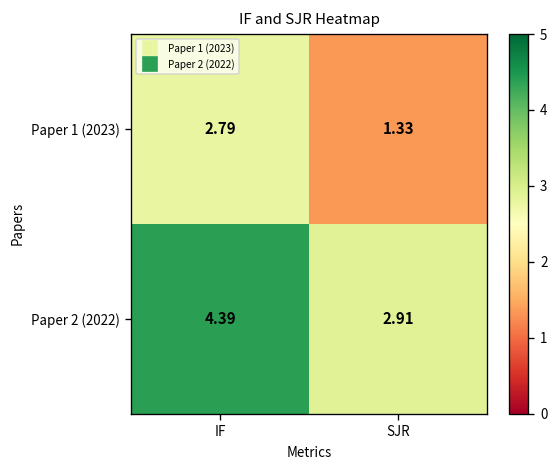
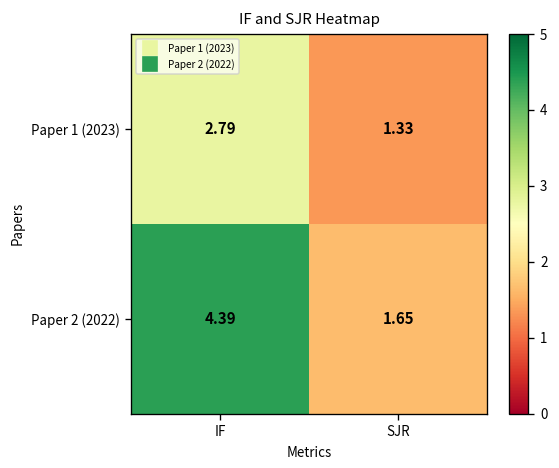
Paper 2 (2022), SJR: 2.91 -> 1.65
